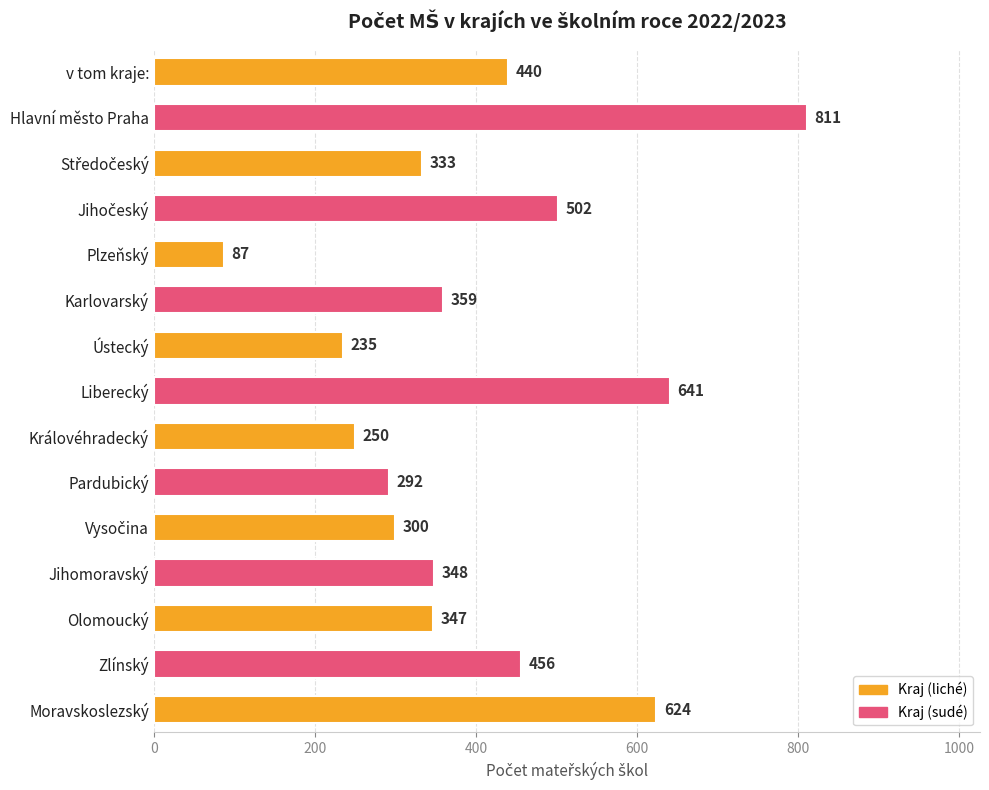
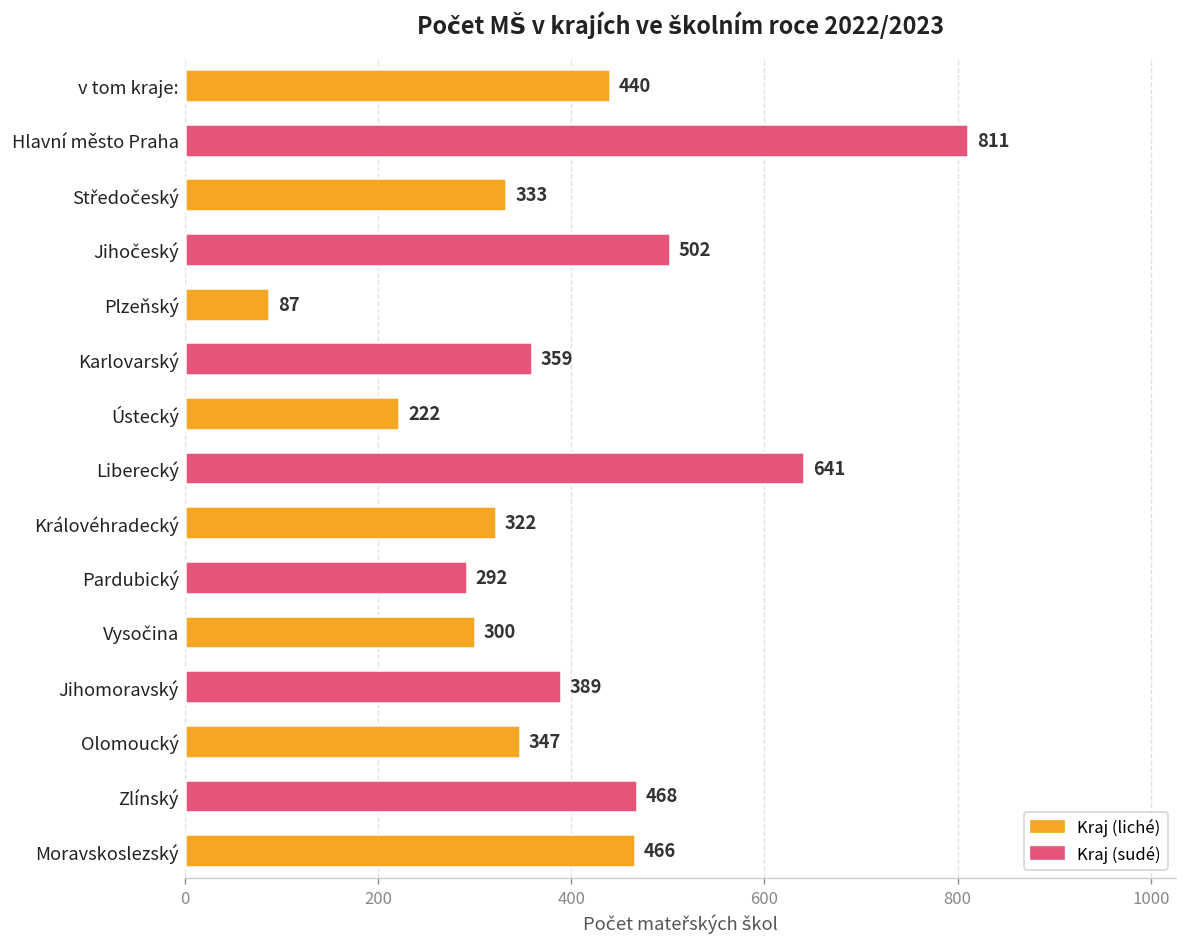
Ústecký: 235 -> 222
Královéhradecký: 250 -> 322
Jihomoravský: 348 -> 389
Zlínský: 456 -> 468
Moravskoslezský: 624 -> 466
